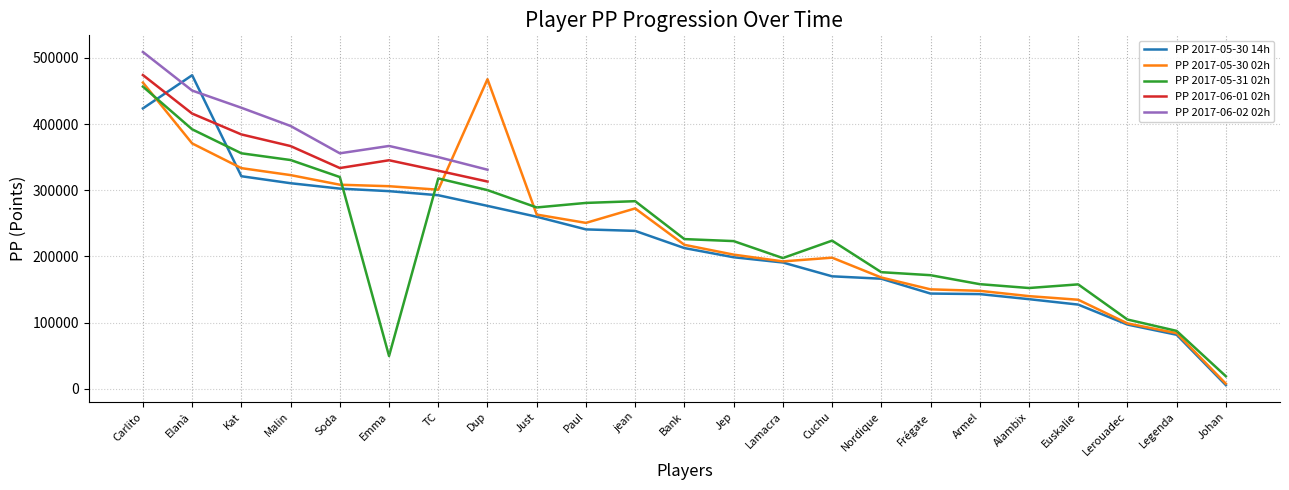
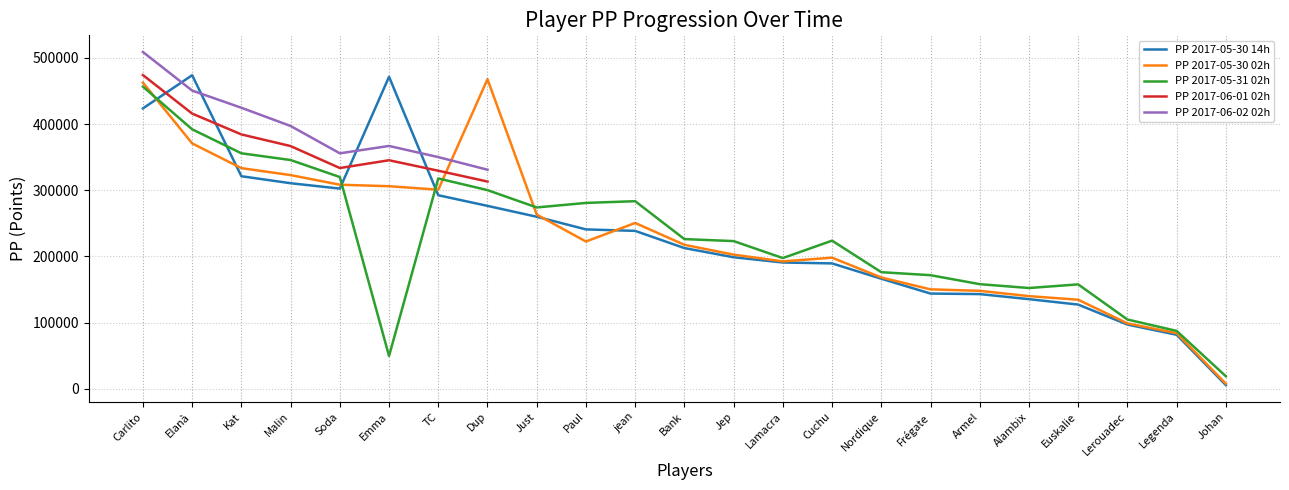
PP 2017-05-30 14h, Emma: 300000 -> 470000
PP 2017-05-30 02h, Paul: 250000 -> 220000
PP 2017-05-30 02h, jean: 270000 -> 250000
PP 2017-05-30 14h, Cuchu: 170000 -> 190000
